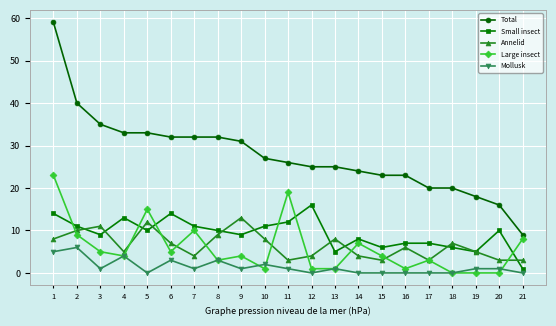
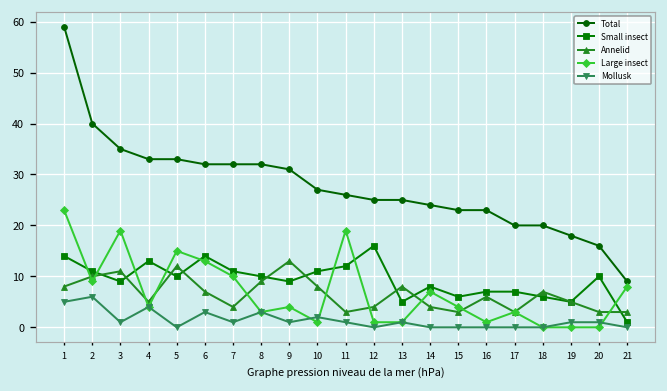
Large insect, 3: 5 -> 19
Large insect, 6: 5 -> 13
